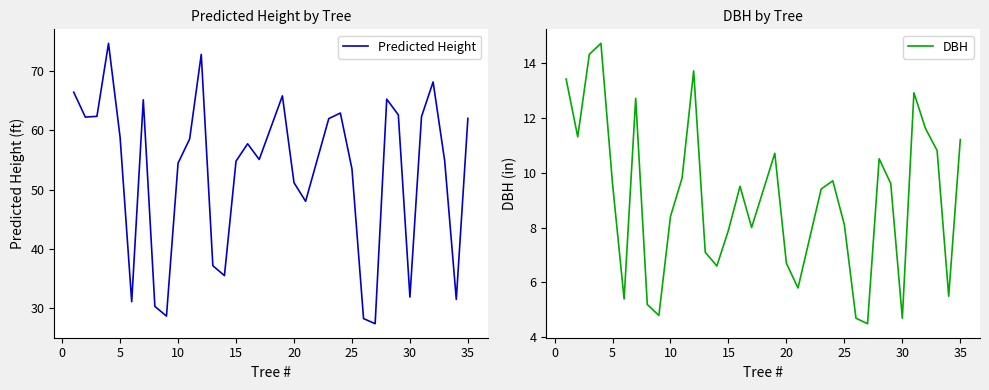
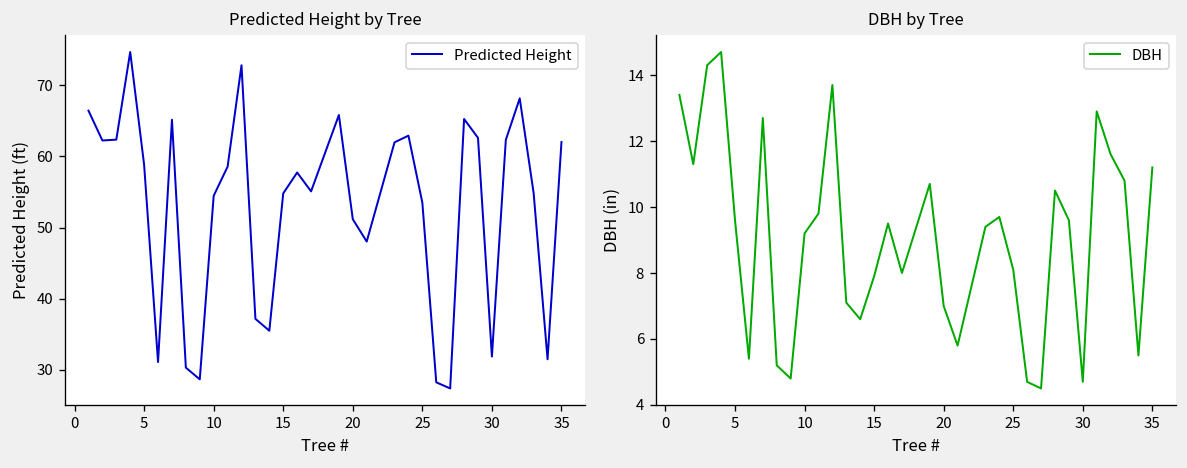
DBH by Tree, 10: 8.4 -> 9.2
DBH by Tree, 20: 6.7 -> 7.0
